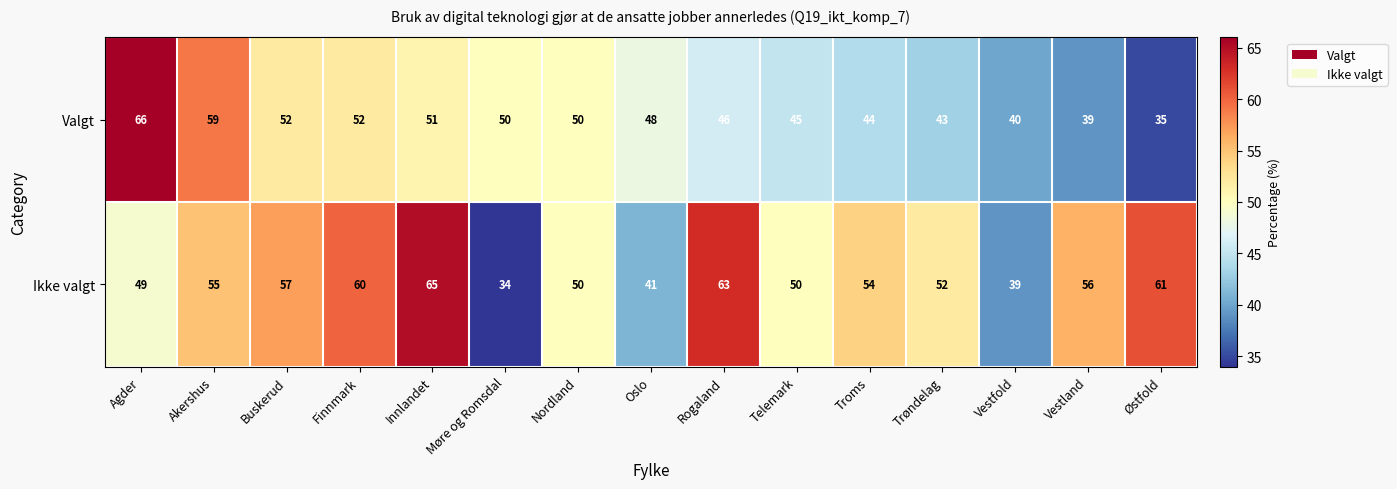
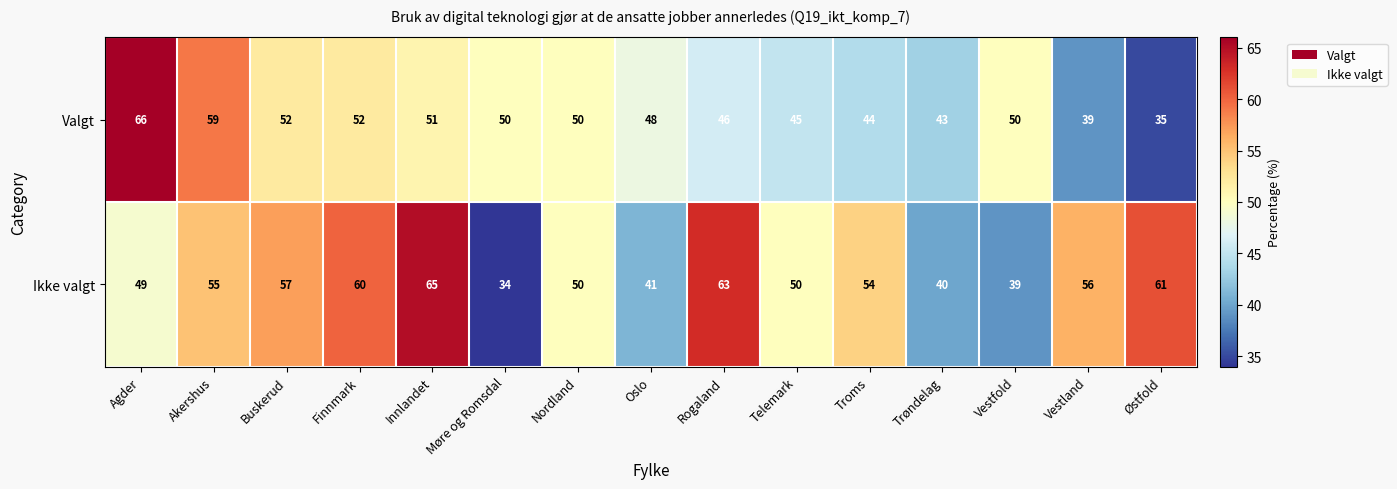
Valgt, Vestfold: 40 -> 50
Ikke valgt, Trøndelag: 52 -> 40
